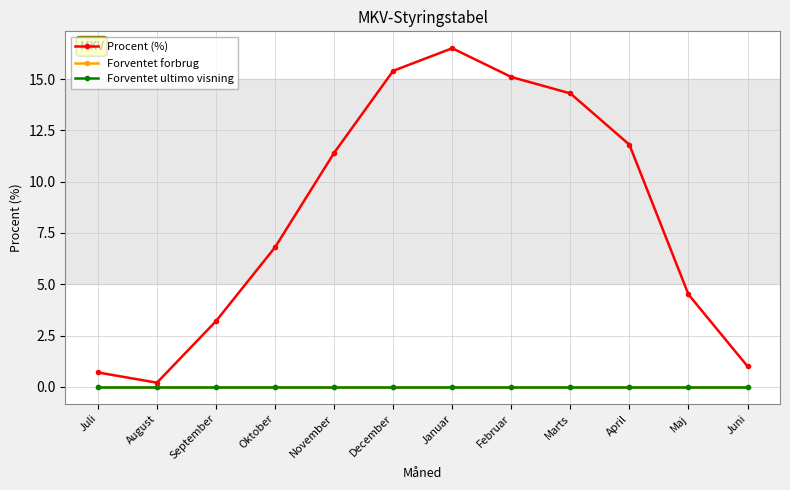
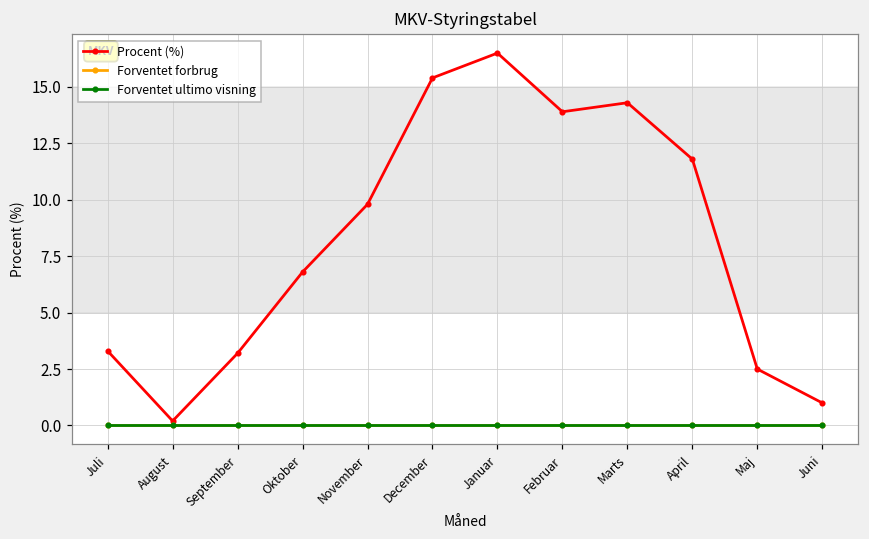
Procent (%), Juli: 0.7 -> 3.3
Procent (%), November: 11.4 -> 9.8
Procent (%), Februar: 15.1 -> 13.9
Procent (%), Maj: 4.5 -> 2.5
